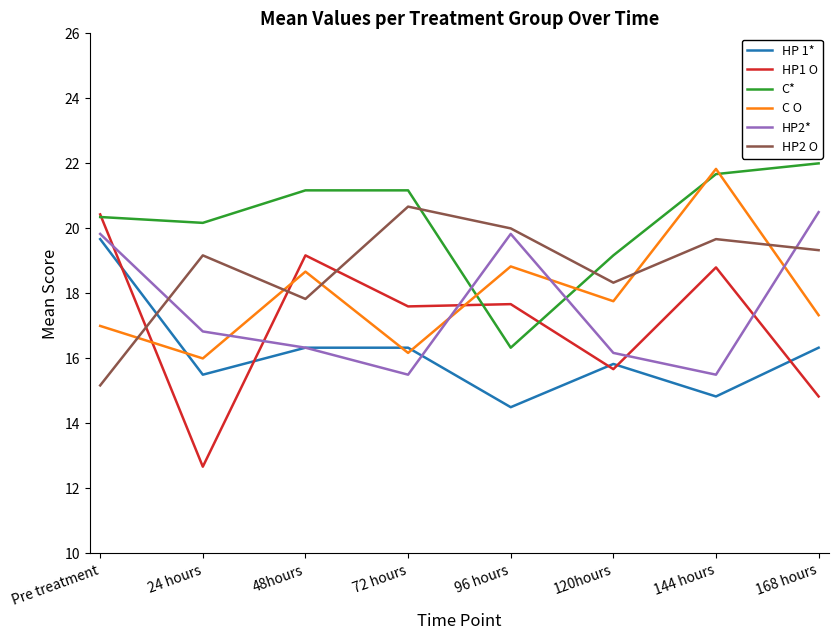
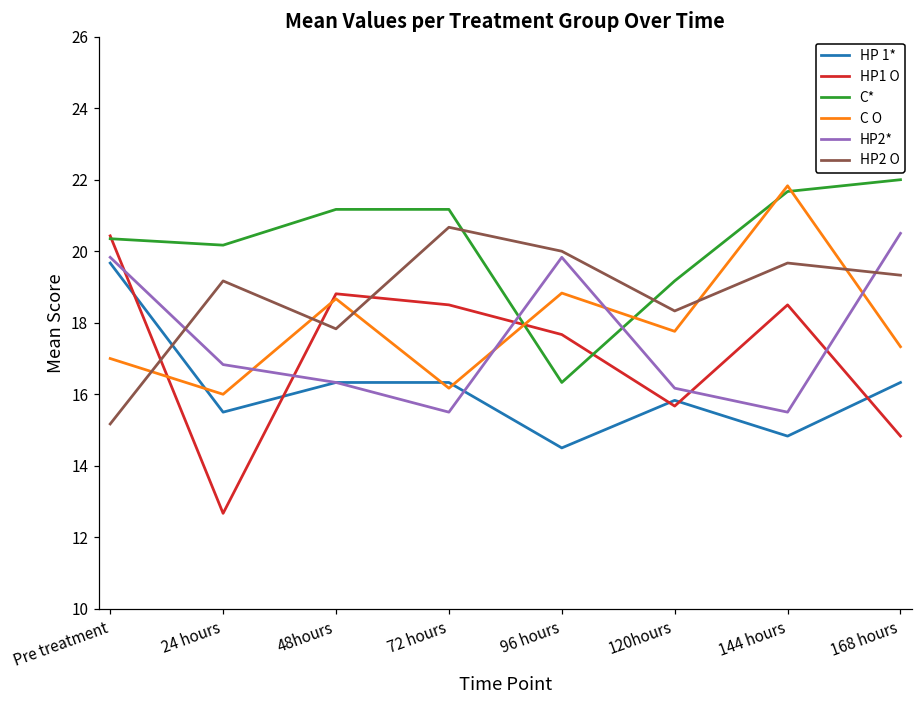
HP1 O, 48hours: 19.2 -> 18.8
HP1 O, 72 hours: 17.6 -> 18.5
HP1 O, 144 hours: 18.8 -> 18.5
